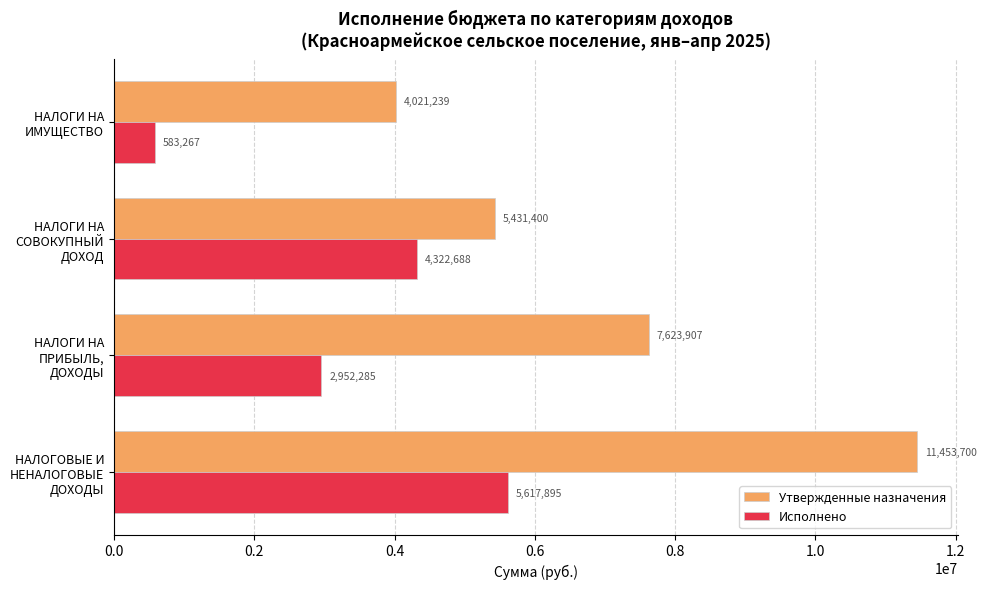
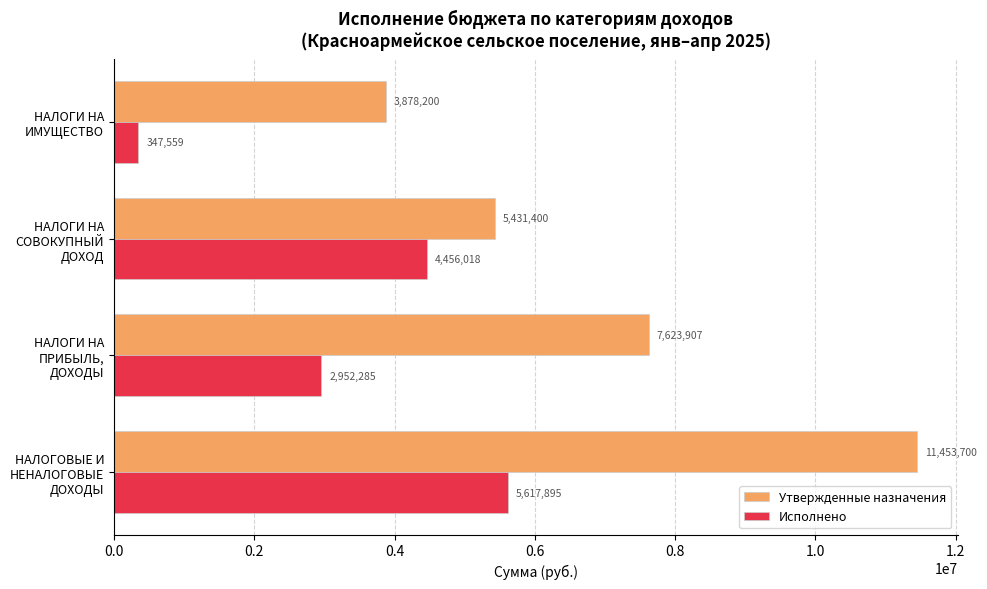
Утвержденные назначения, НАЛОГИ НА ИМУЩЕСТВО: 4,021,239 -> 3,878,200
Исполнено, НАЛОГИ НА ИМУЩЕСТВО: 583,267 -> 347,559
Исполнено, НАЛОГИ НА СОВОКУПНЫЙ ДОХОД: 4,322,688 -> 4,456,018
